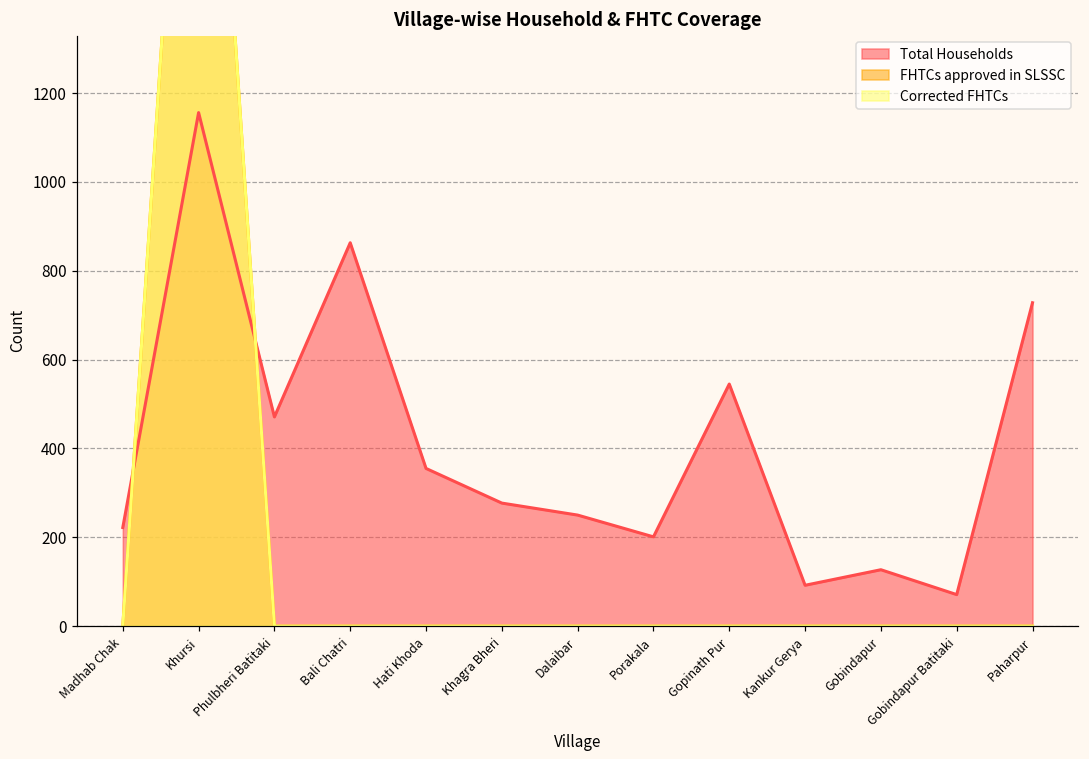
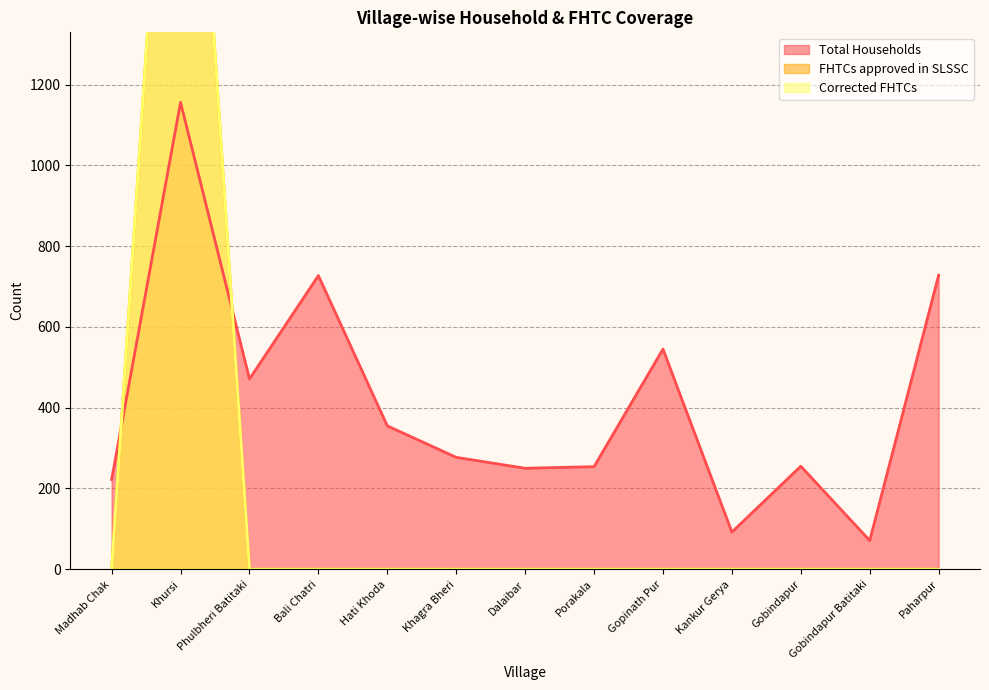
Total Households, Bali Chatri: 860 -> 730
Total Households, Porakala: 200 -> 250
Total Households, Gobindapur: 130 -> 260
